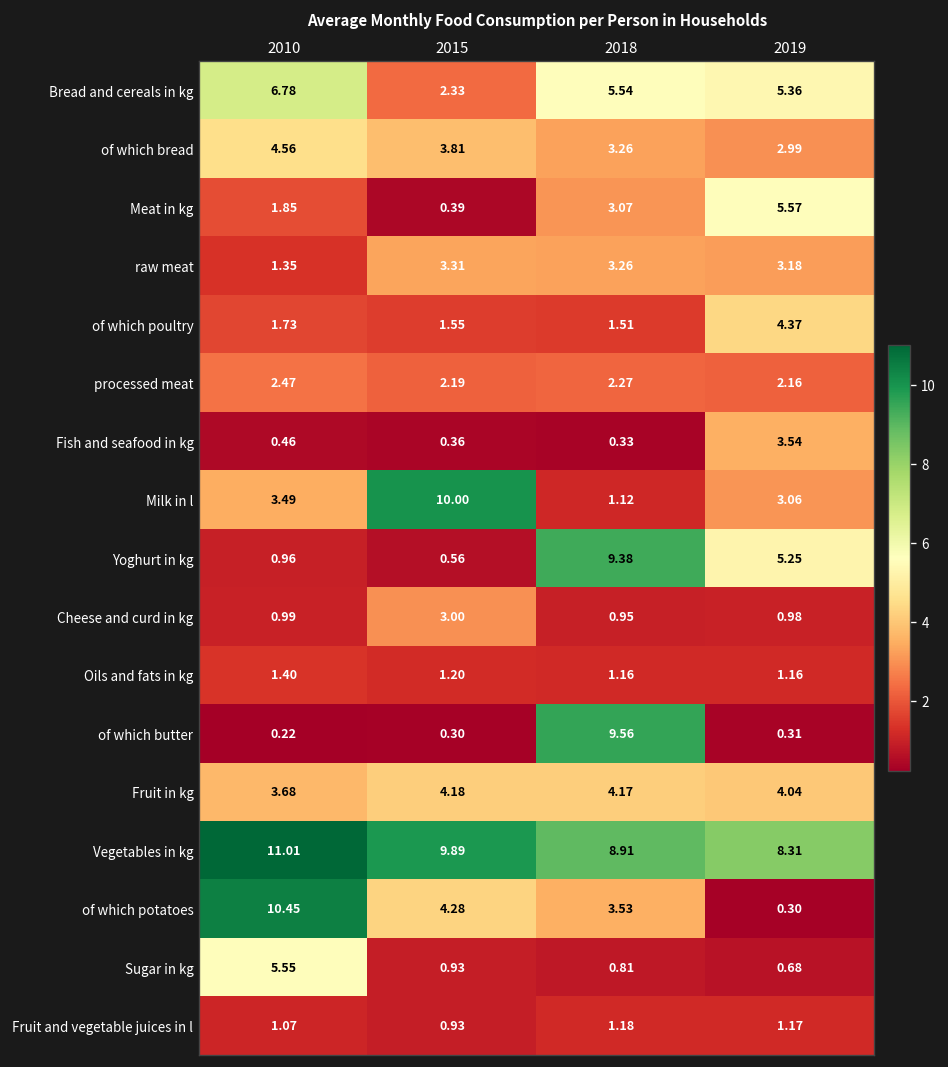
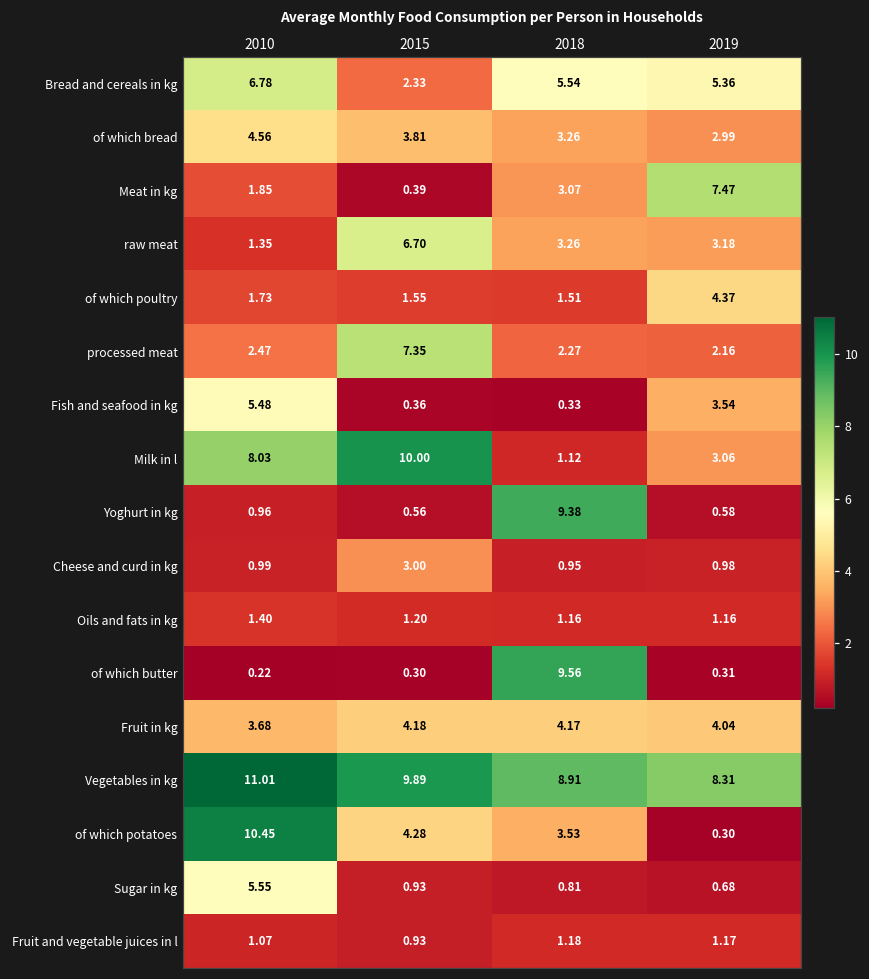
Meat in kg, 2019: 5.57 -> 7.47
raw meat, 2015: 3.31 -> 6.70
processed meat, 2015: 2.19 -> 7.35
Fish and seafood in kg, 2010: 0.46 -> 5.48
Milk in l, 2010: 3.49 -> 8.03
Yoghurt in kg, 2019: 5.25 -> 0.58
